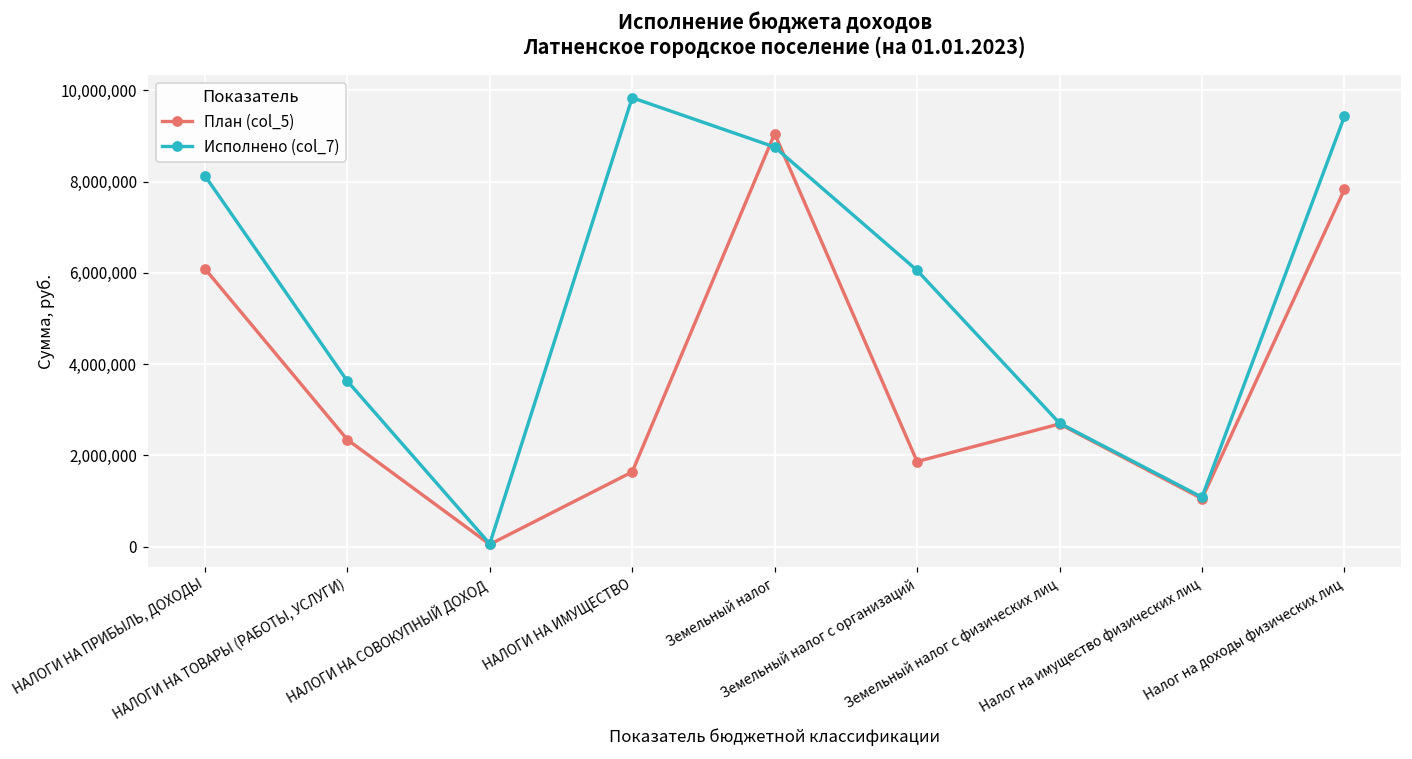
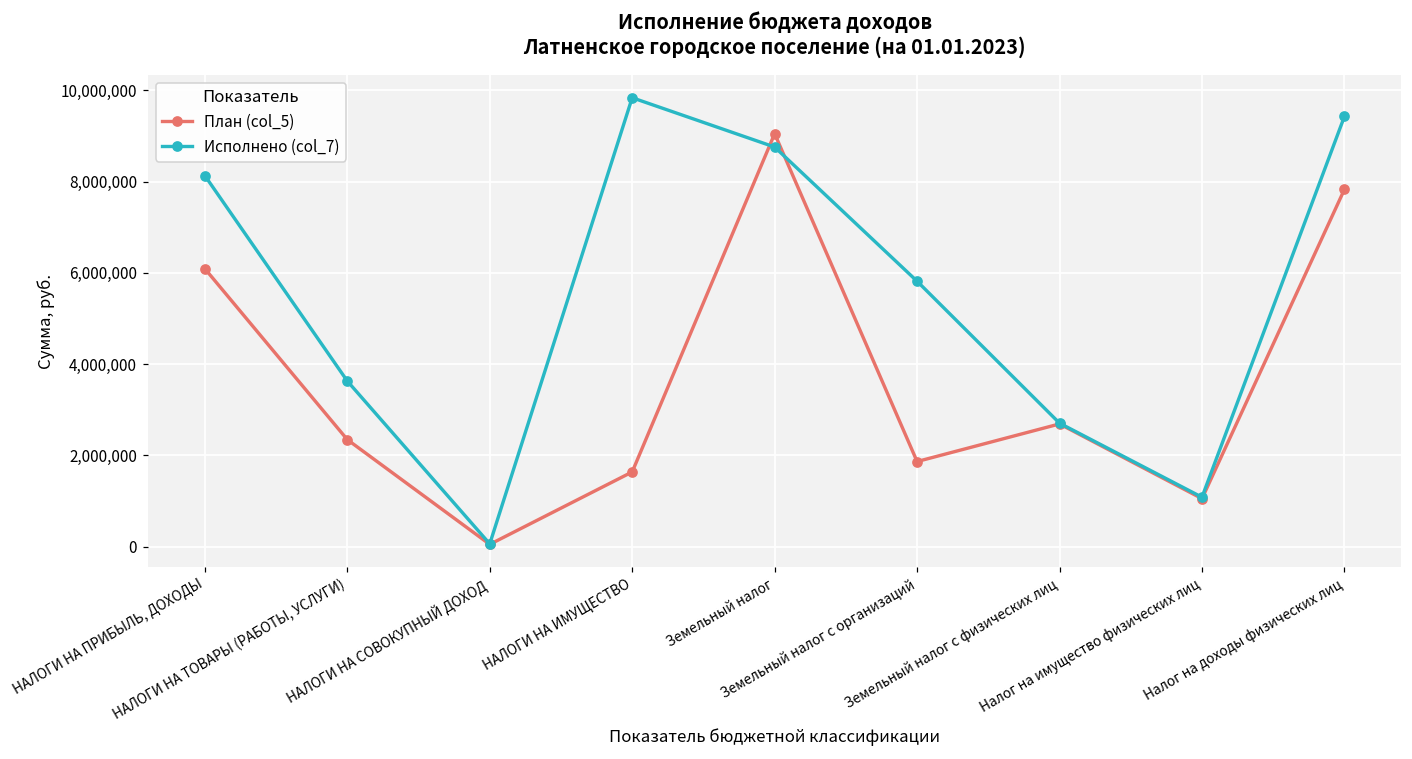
Исполнено (col_7), Земельный налог с организаций: 6,100,000 -> 5,800,000
